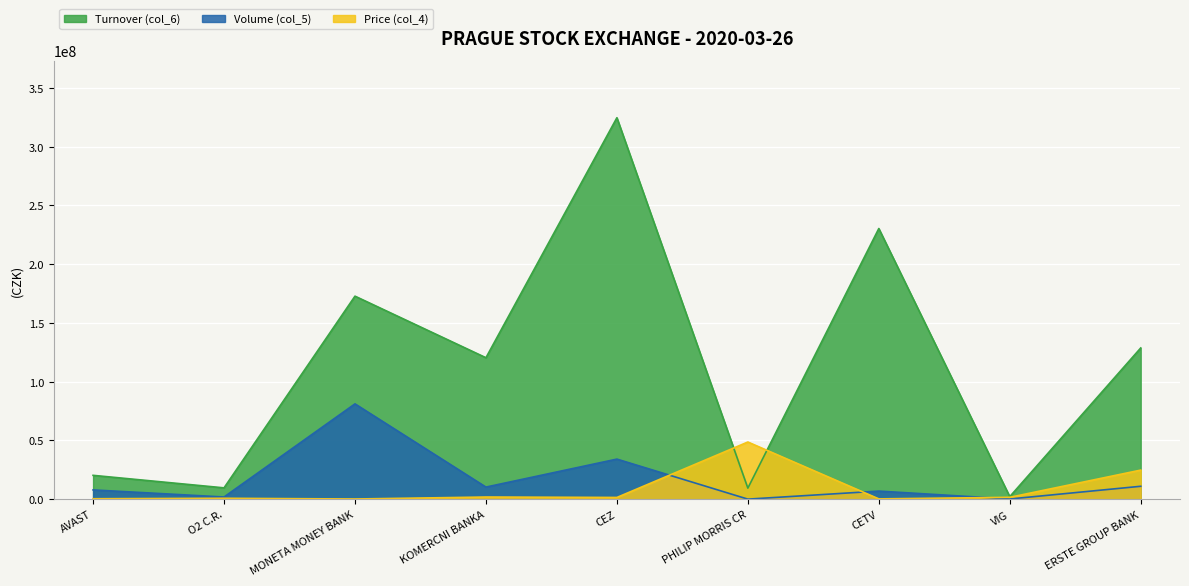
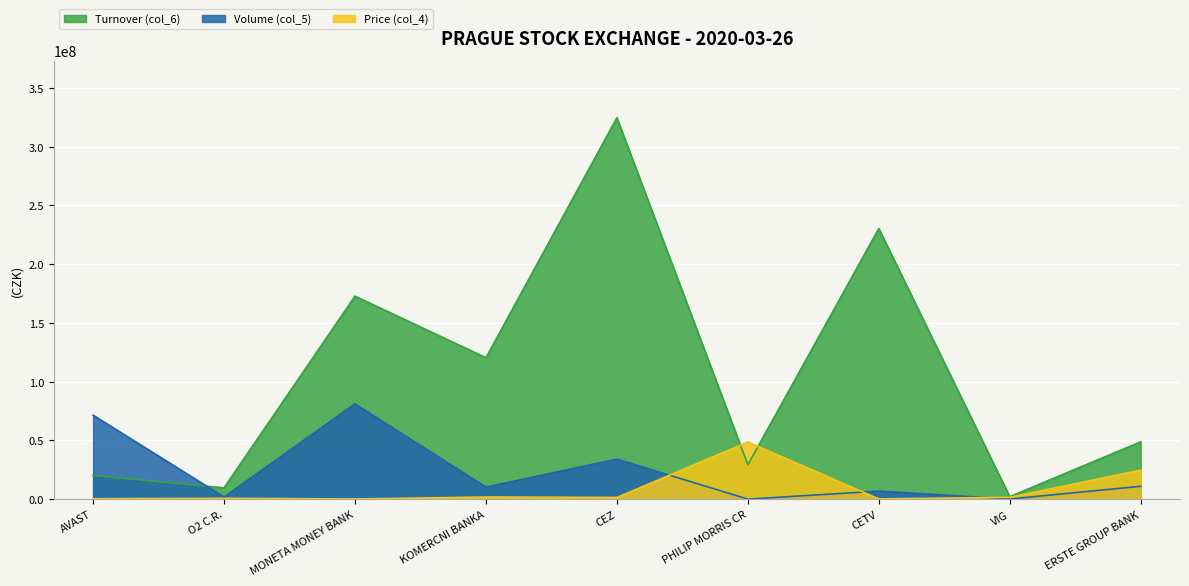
Volume (col_5), AVAST: 8000000 -> 72000000
Turnover (col_6), PHILIP MORRIS CR: 9000000 -> 29000000
Turnover (col_6), ERSTE GROUP BANK: 129000000 -> 49000000
